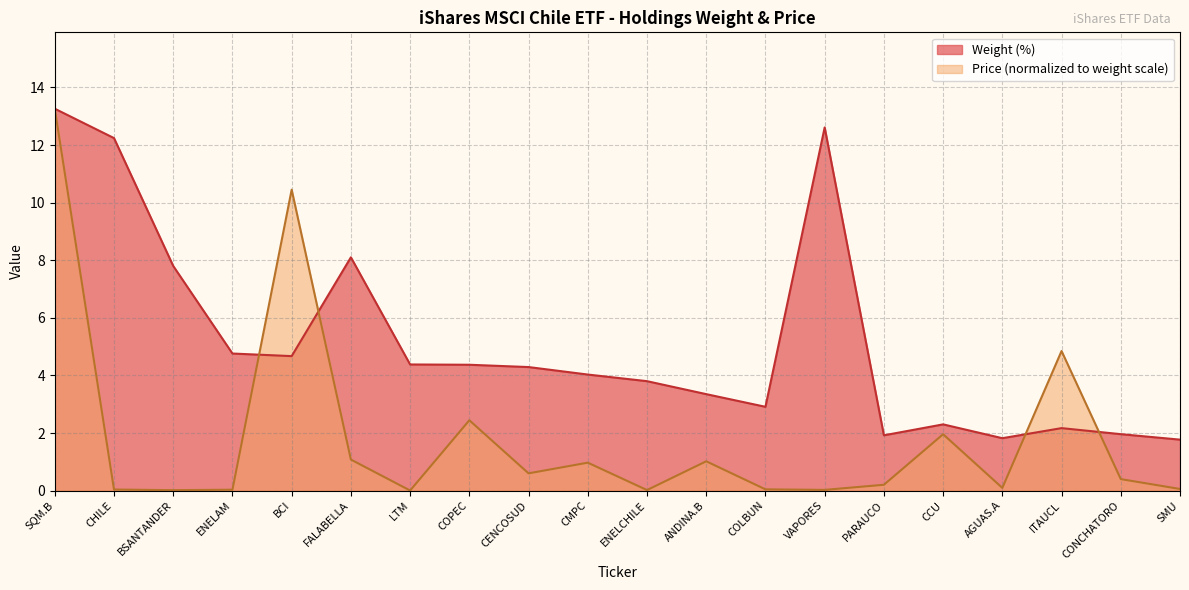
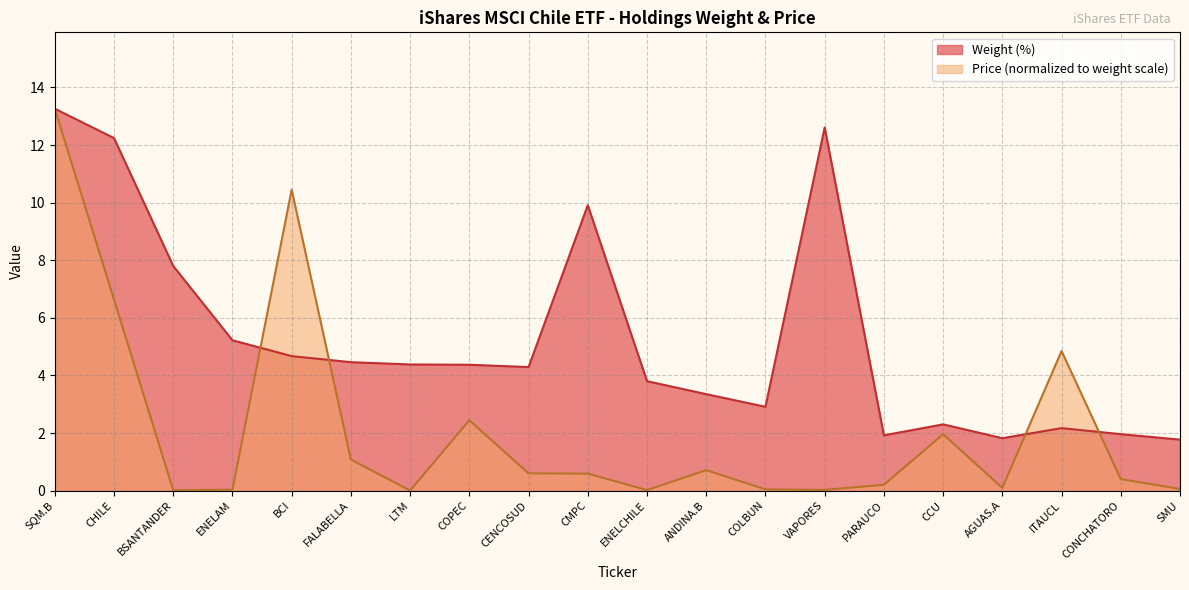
Price (normalized to weight scale), CHILE: 0.0 -> 6.6
Weight (%), ENELAM: 4.8 -> 5.2
Weight (%), FALABELLA: 8.1 -> 4.5
Weight (%), CMPC: 4.0 -> 9.9
Price (normalized to weight scale), CMPC: 1.0 -> 0.6
Price (normalized to weight scale), ANDINA.B: 1.0 -> 0.7
